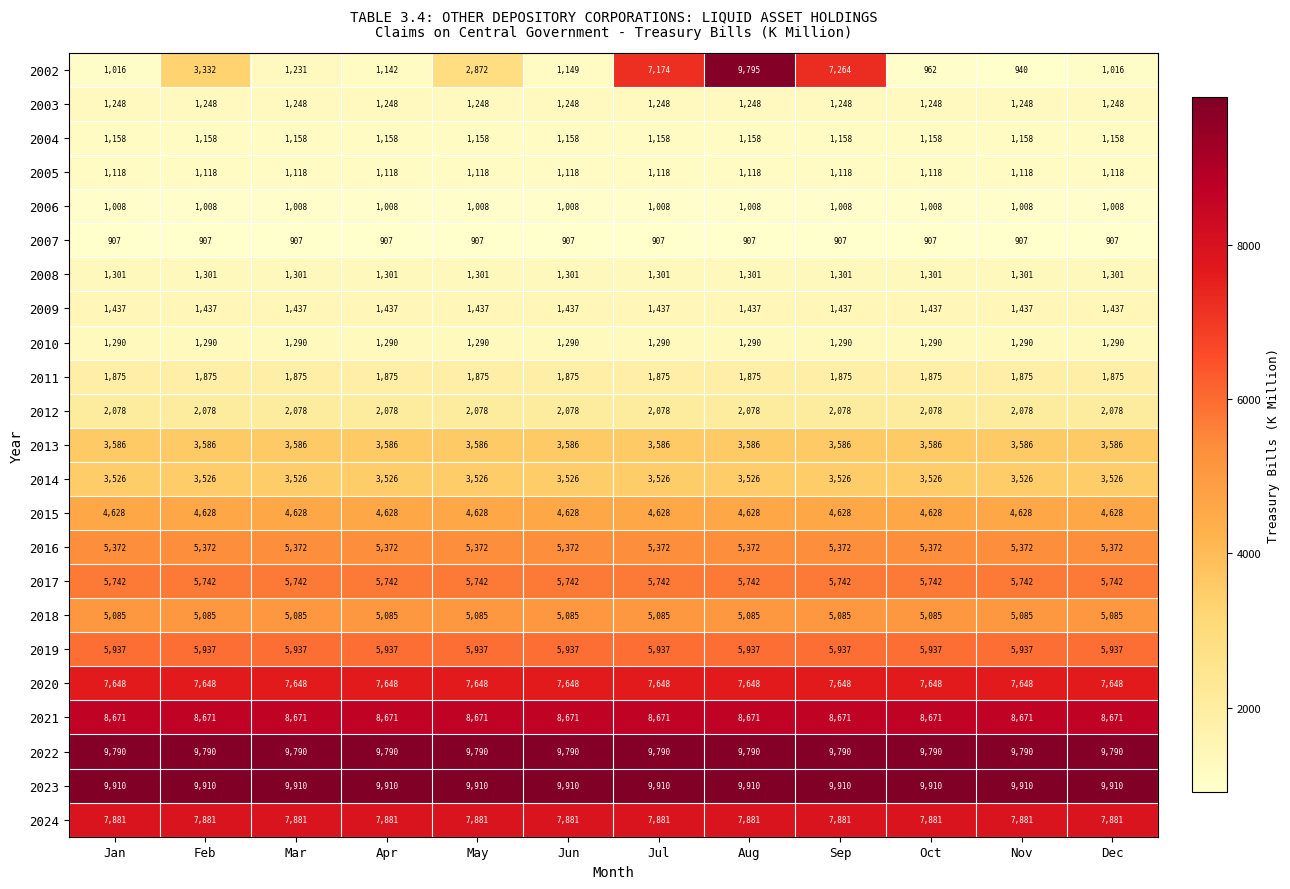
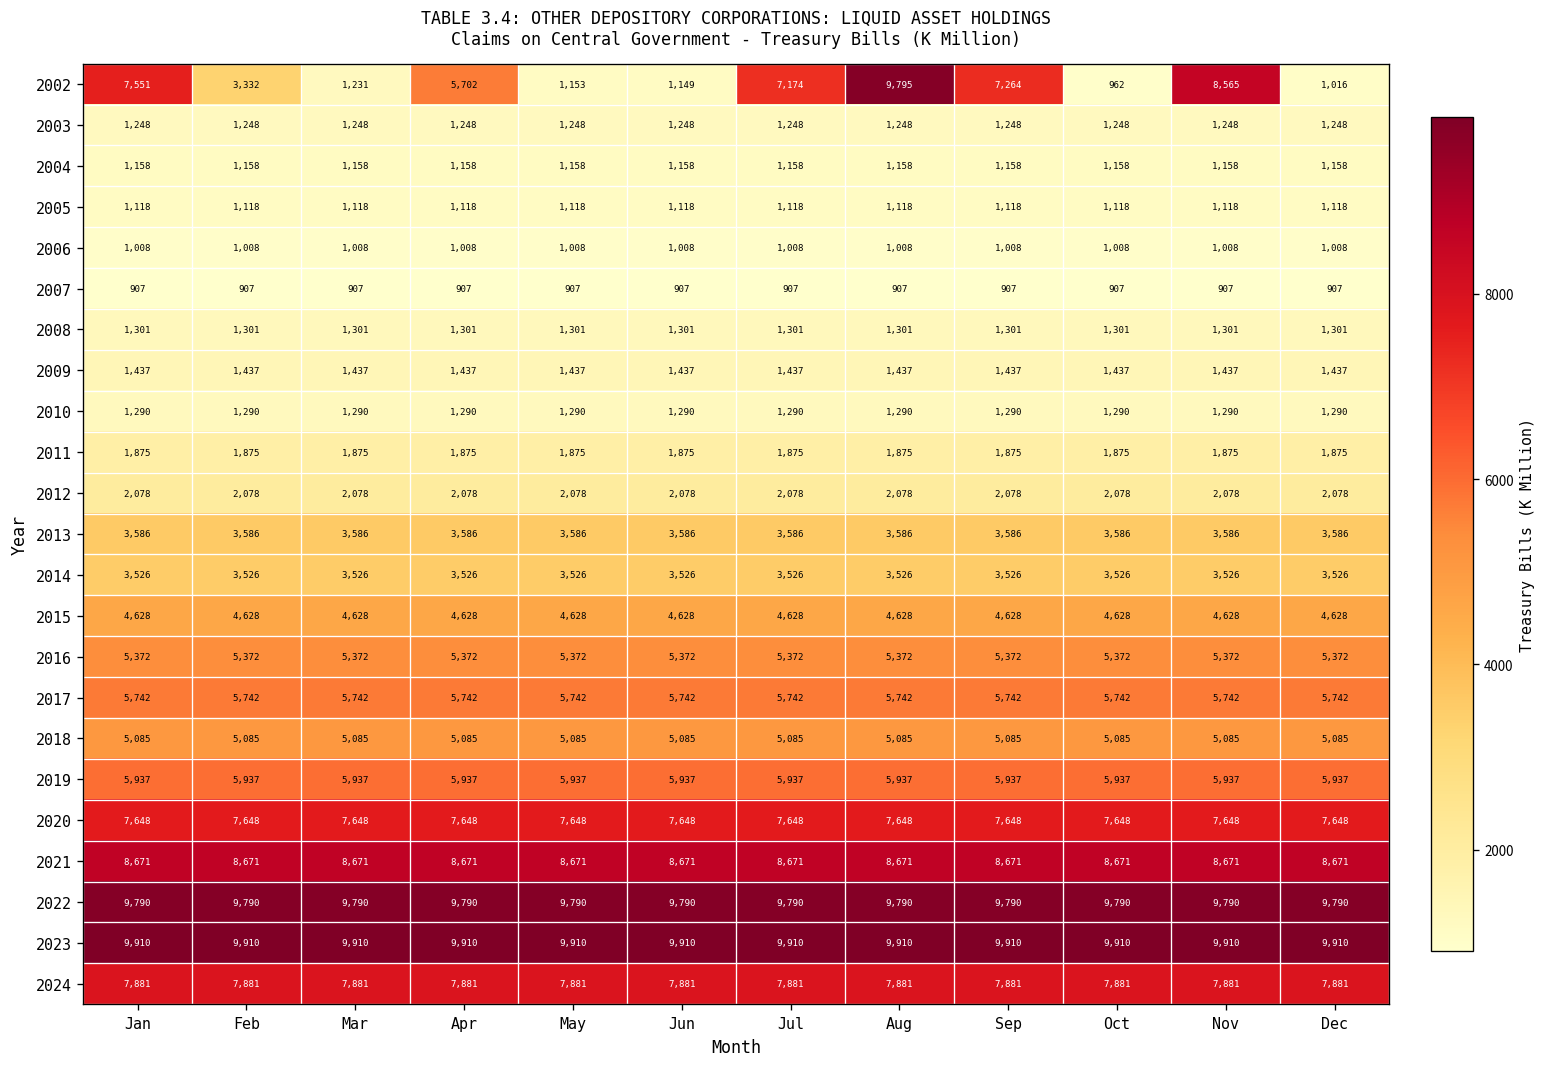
2002, Jan: 1,016 -> 7,551
2002, Apr: 1,142 -> 5,702
2002, May: 2,872 -> 1,153
2002, Nov: 940 -> 8,565
